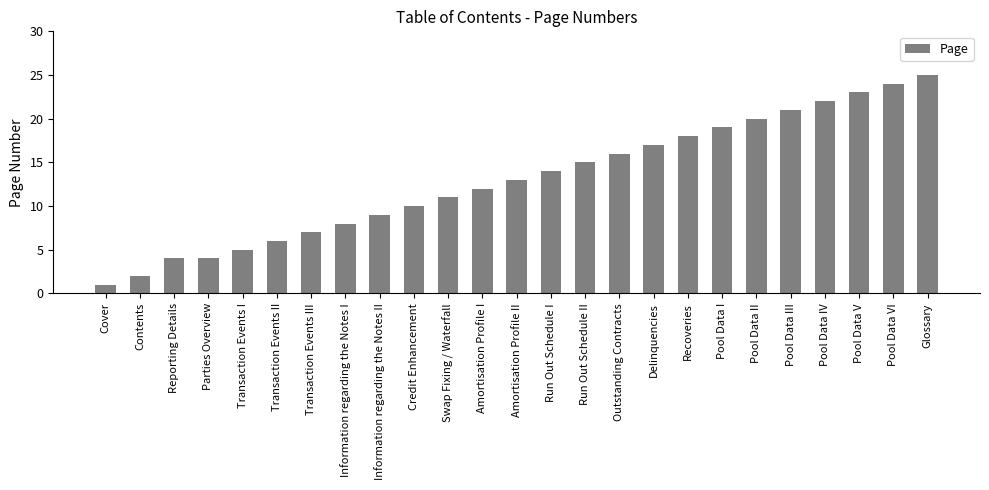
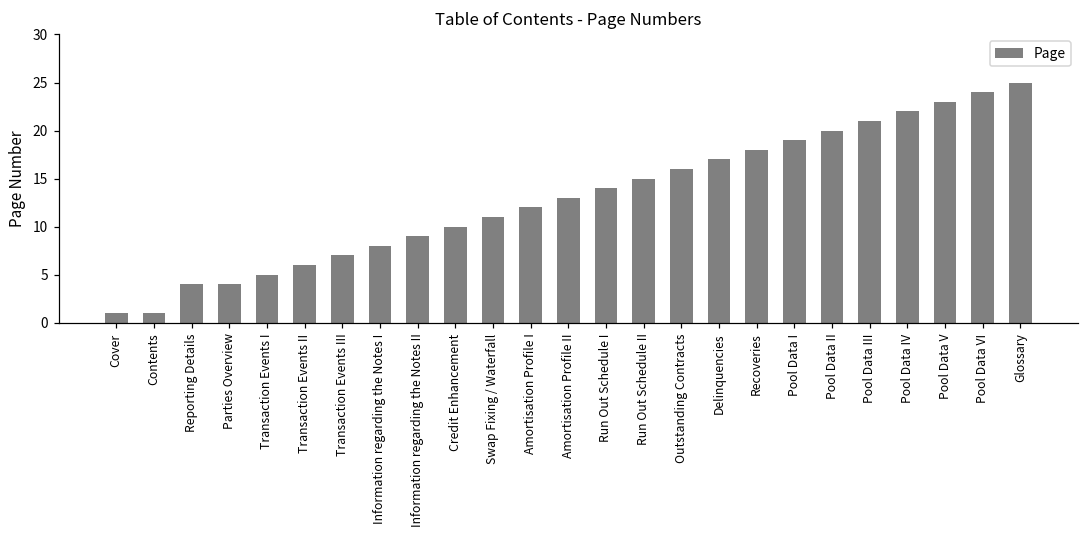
Contents: 2 -> 1
